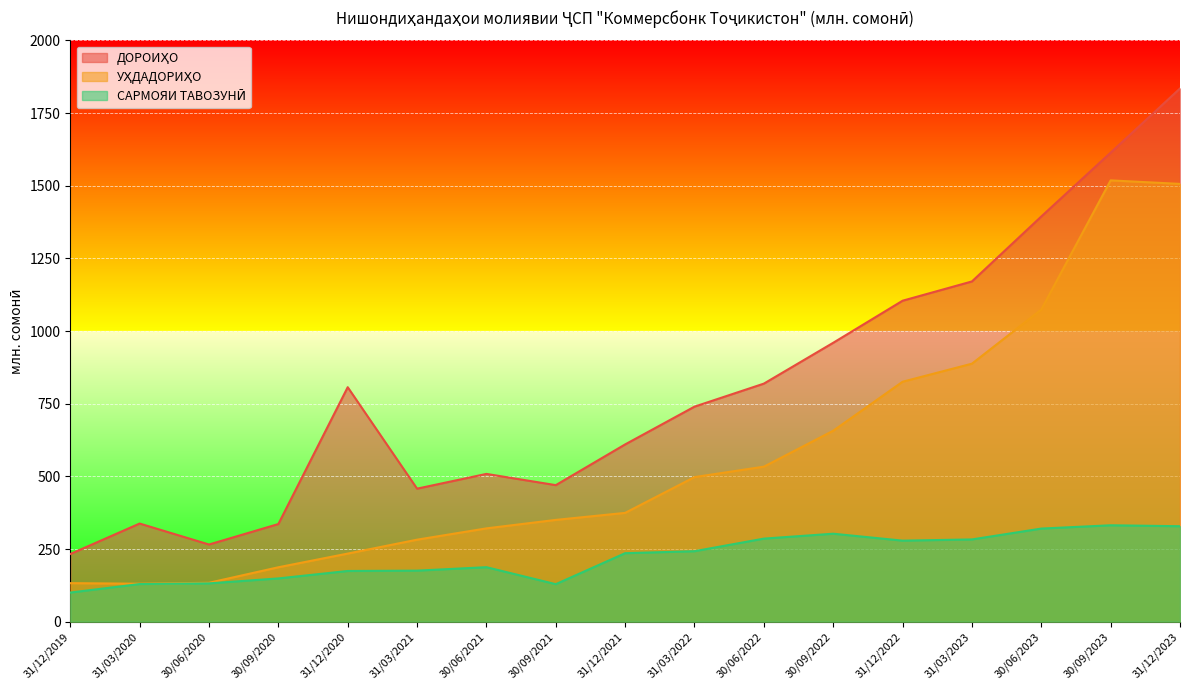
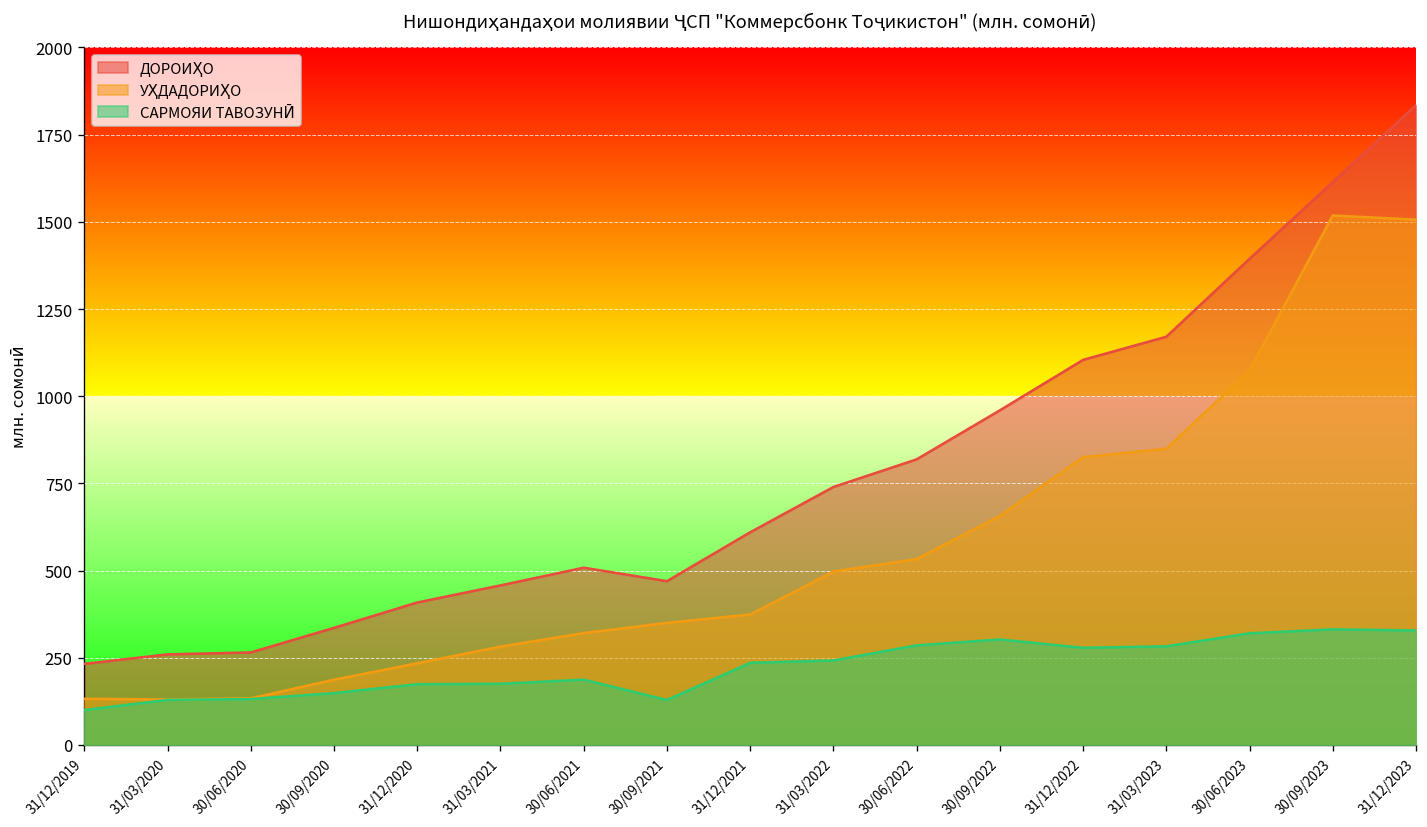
ДОРОИҲО, 31/03/2020: 340 -> 260
ДОРОИҲО, 31/12/2020: 810 -> 410
УҲДАДОРИҲО, 31/03/2023: 890 -> 850
